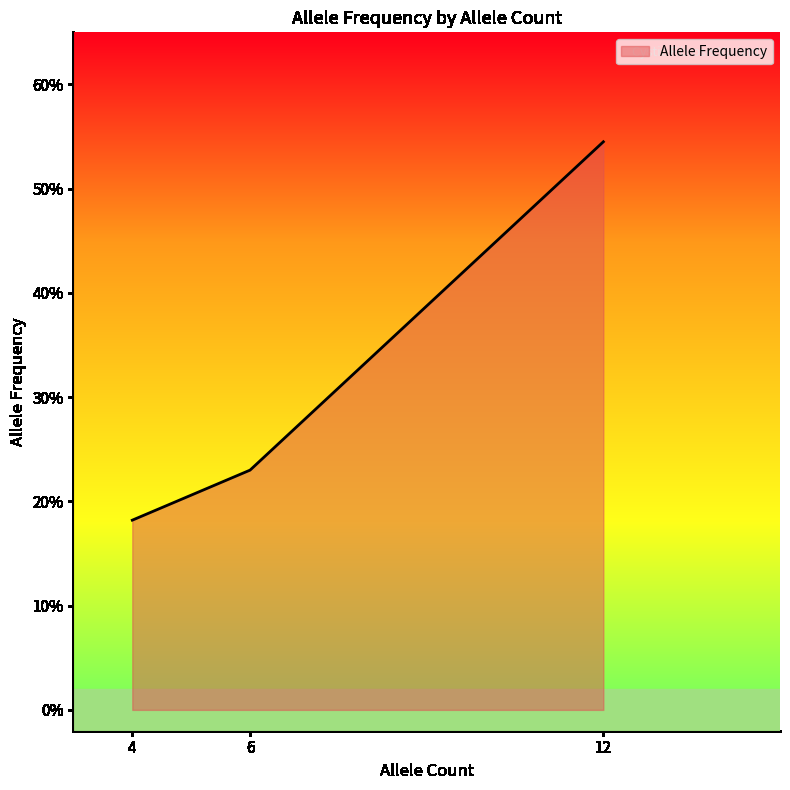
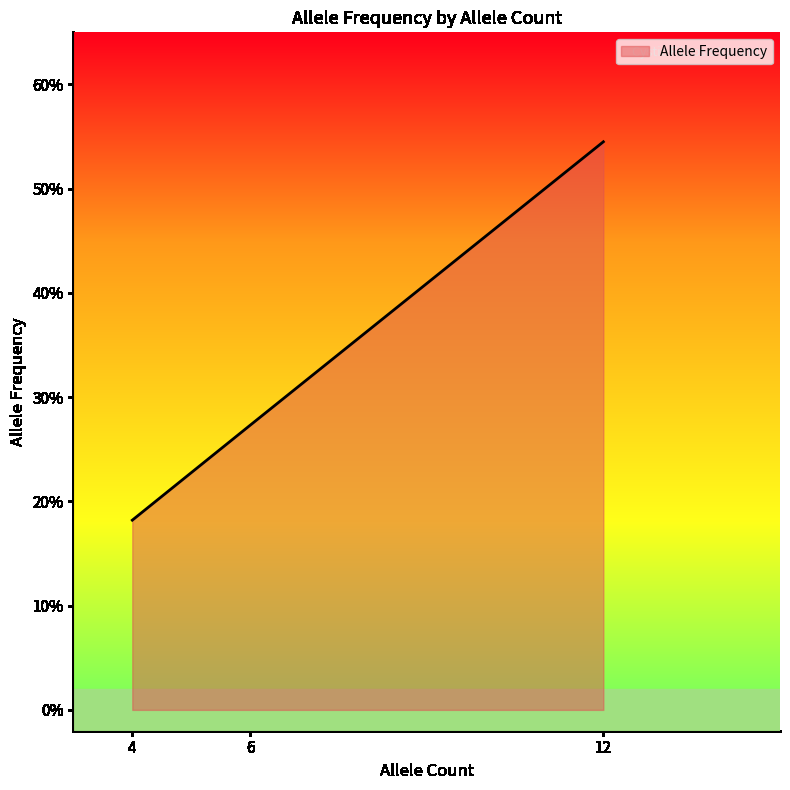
6: 23.0% -> 27.3%
